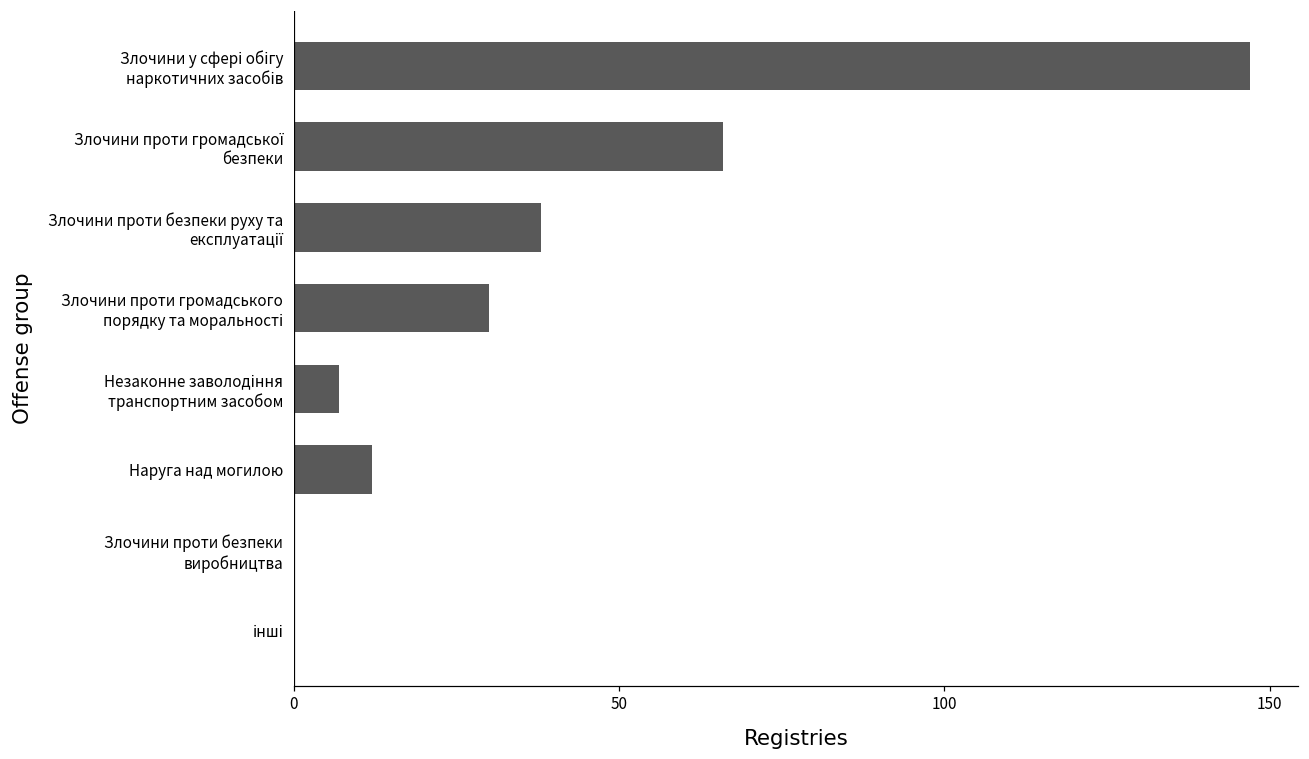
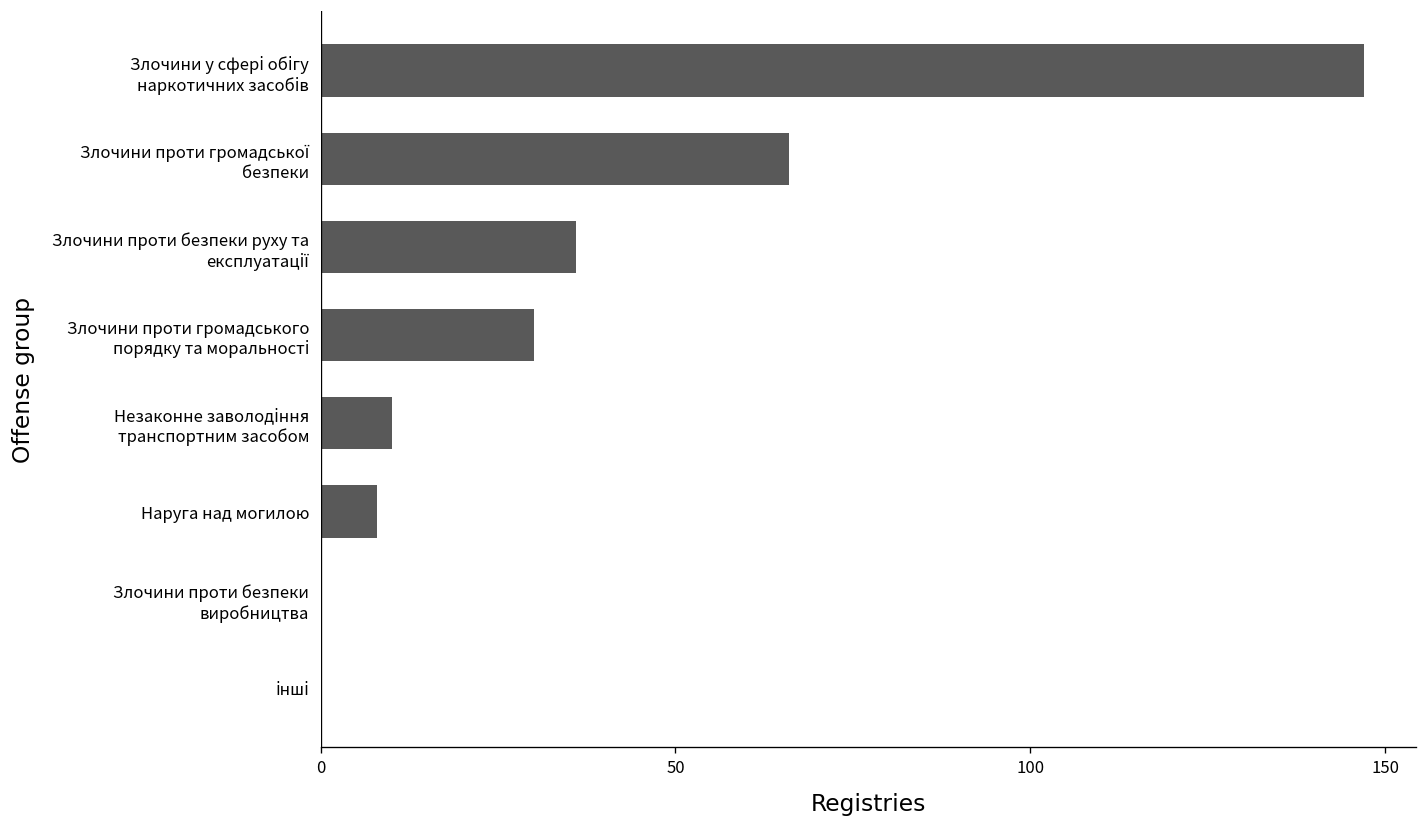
Злочини проти безпеки руху та експлуатації: 38 -> 36
Незаконне заволодіння транспортним засобом: 7 -> 10
Наруга над могилою: 12 -> 8
